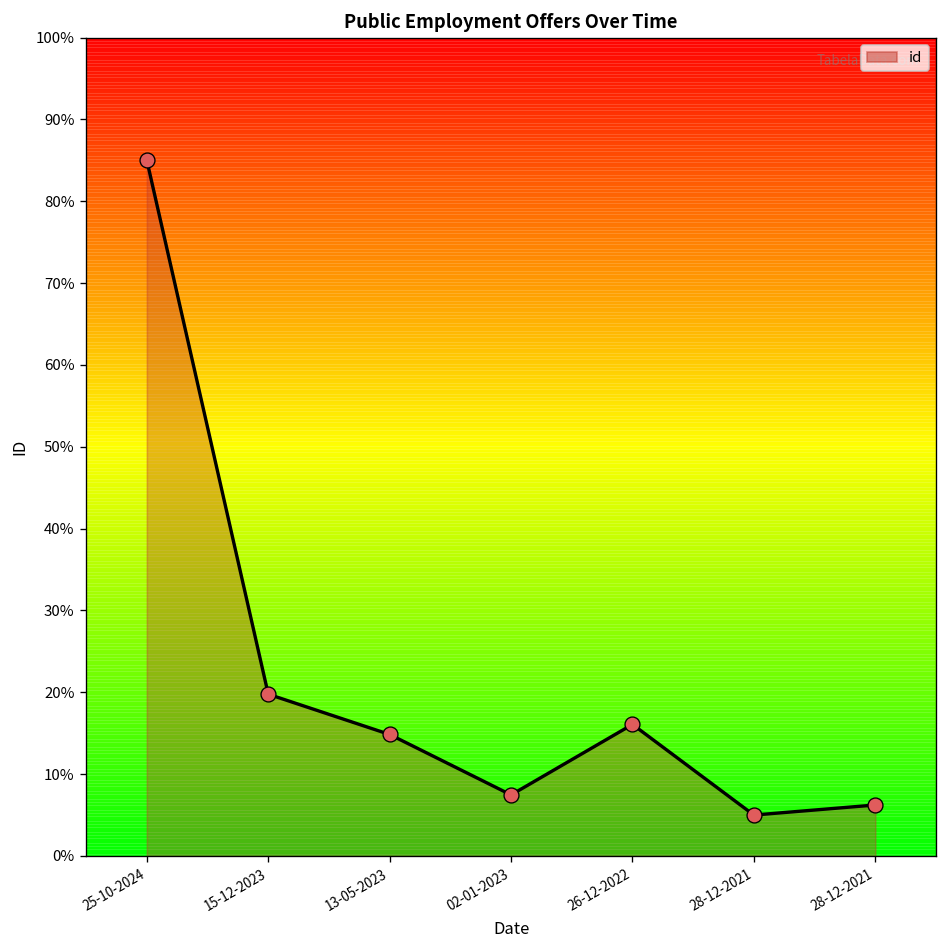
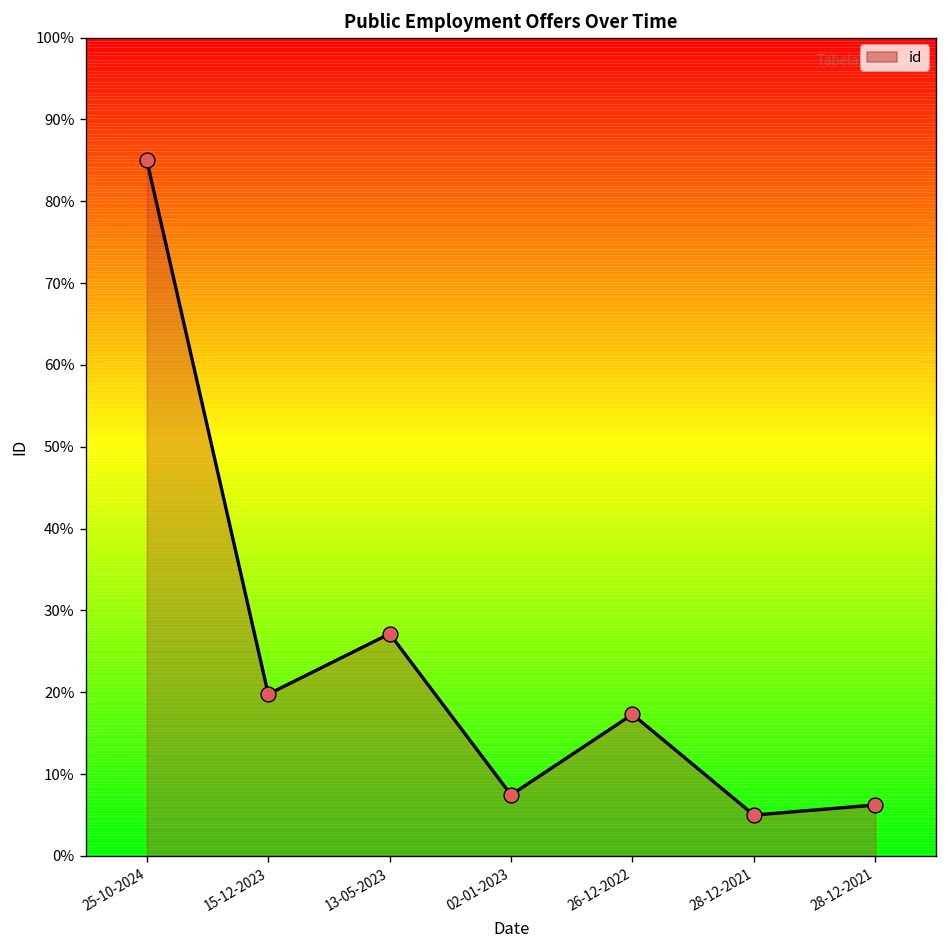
13-05-2023: 15% -> 27%
26-12-2022: 16% -> 17%
